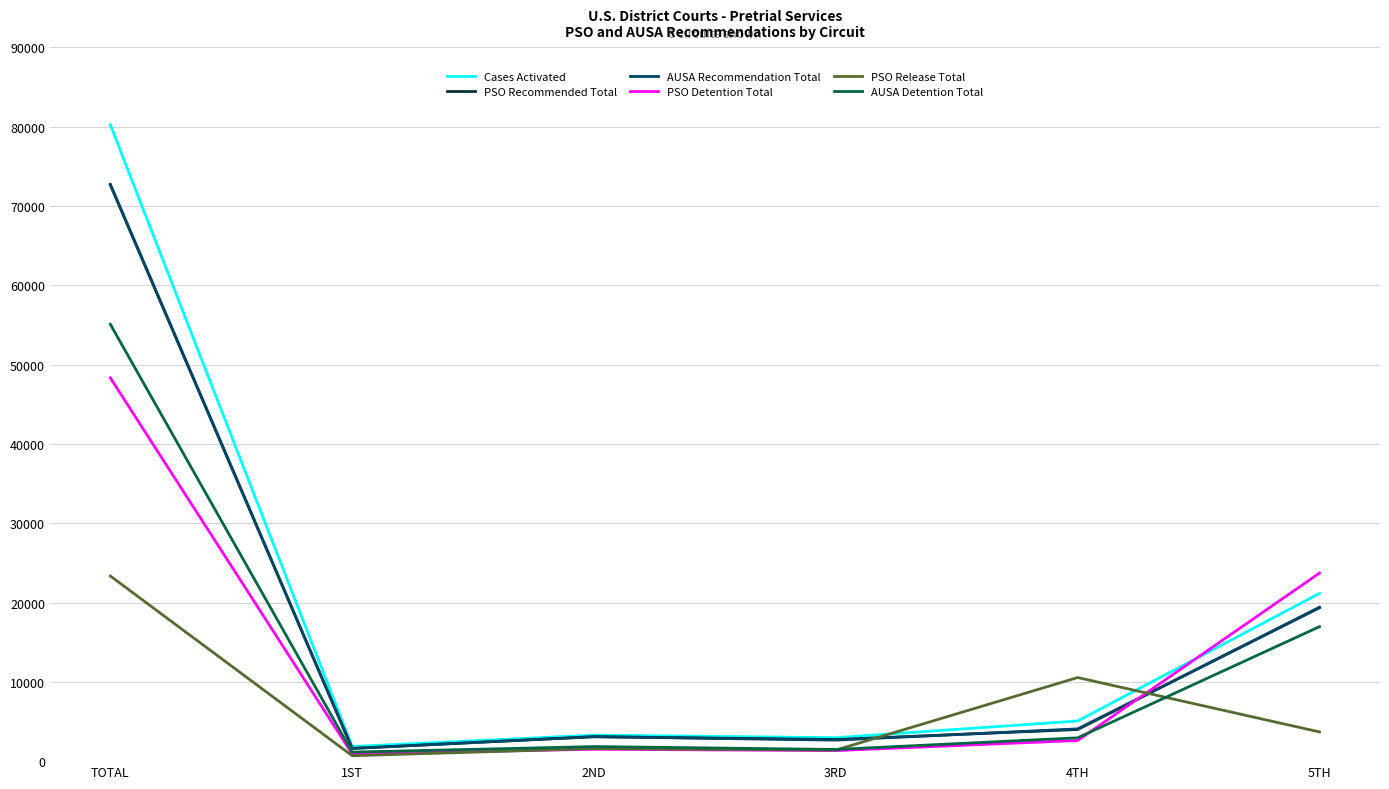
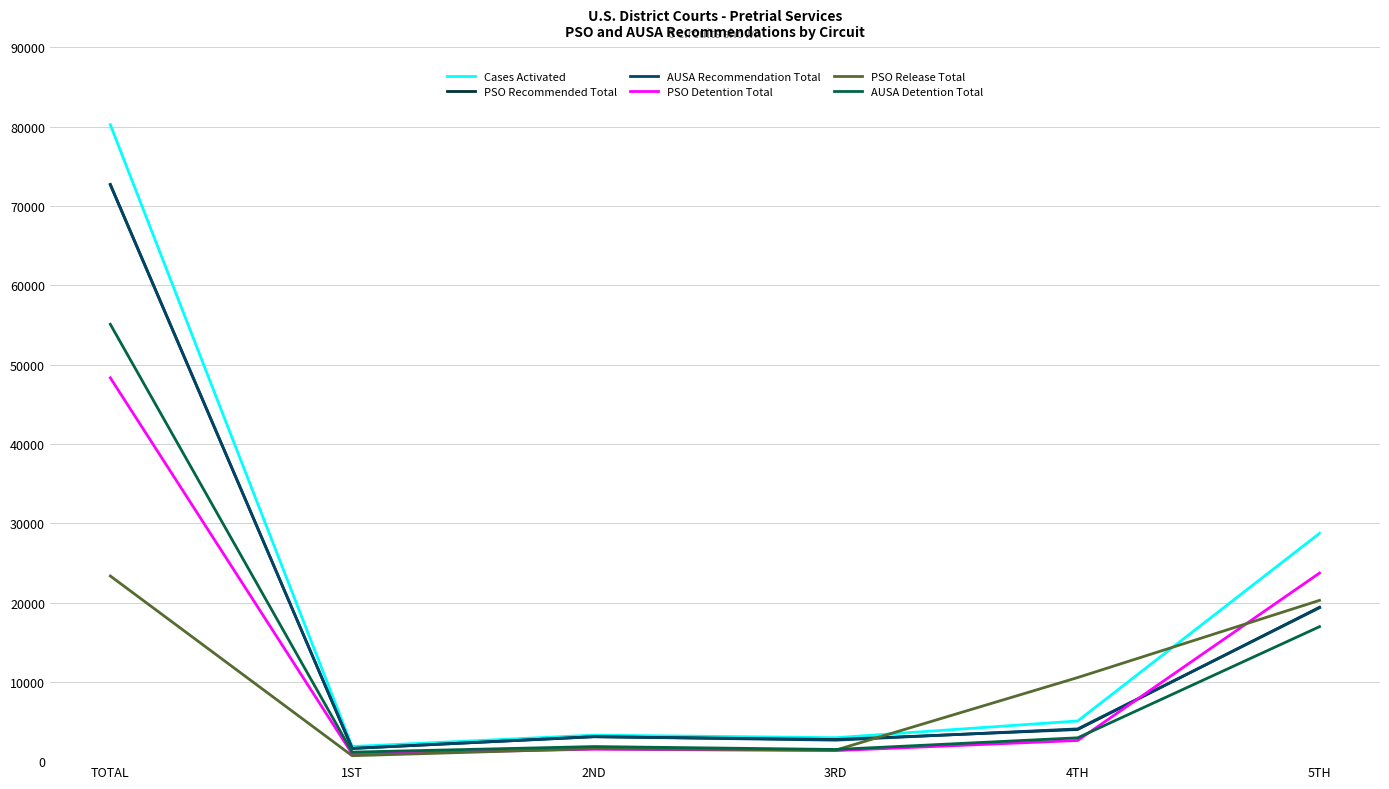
Cases Activated, 5TH: 21000 -> 29000
PSO Release Total, 5TH: 4000 -> 20000
